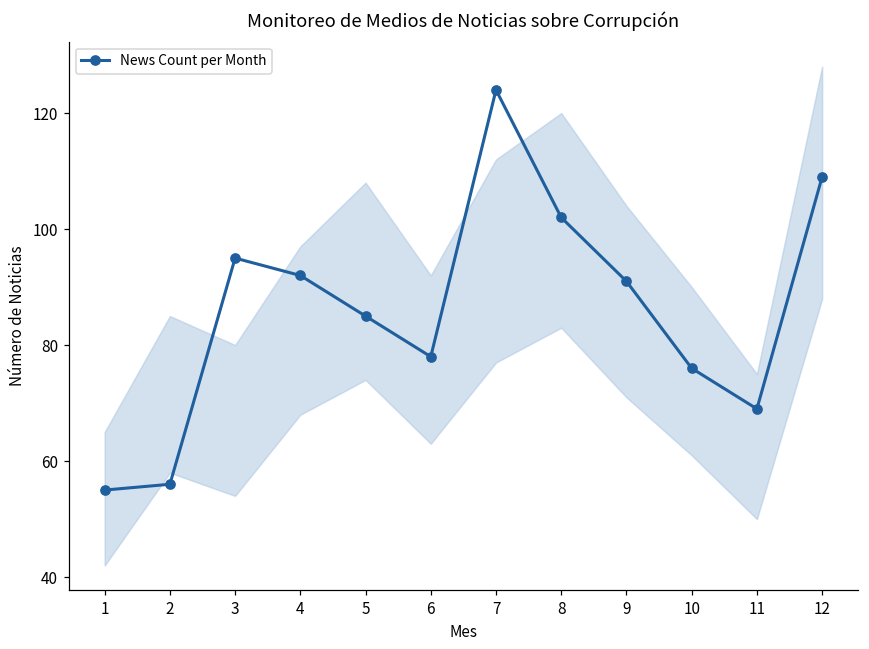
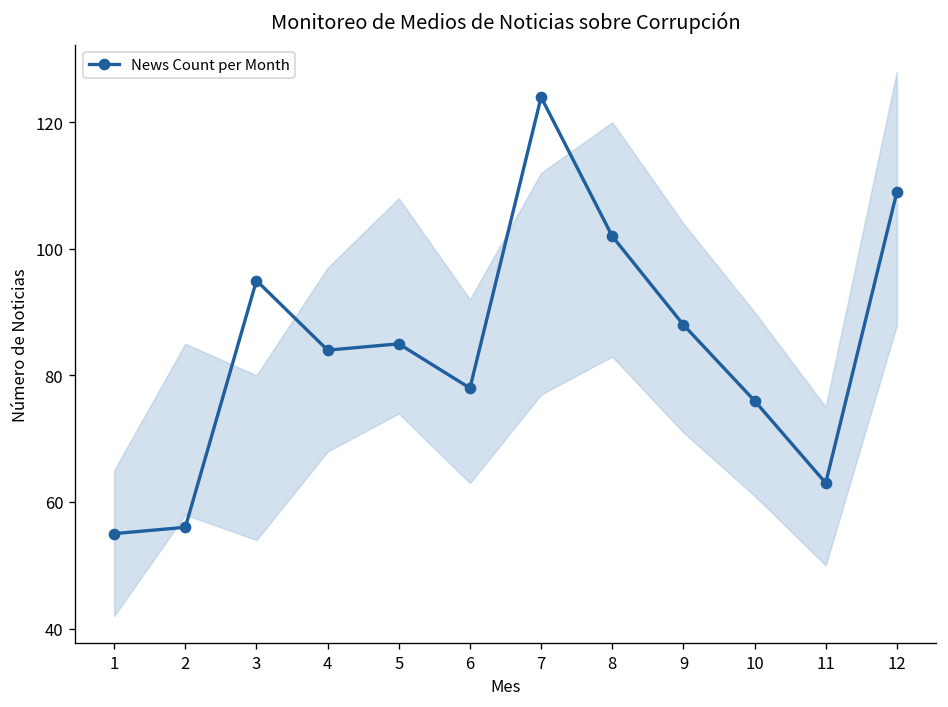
News Count per Month, 4: 92 -> 84
News Count per Month, 9: 91 -> 88
News Count per Month, 11: 69 -> 63
